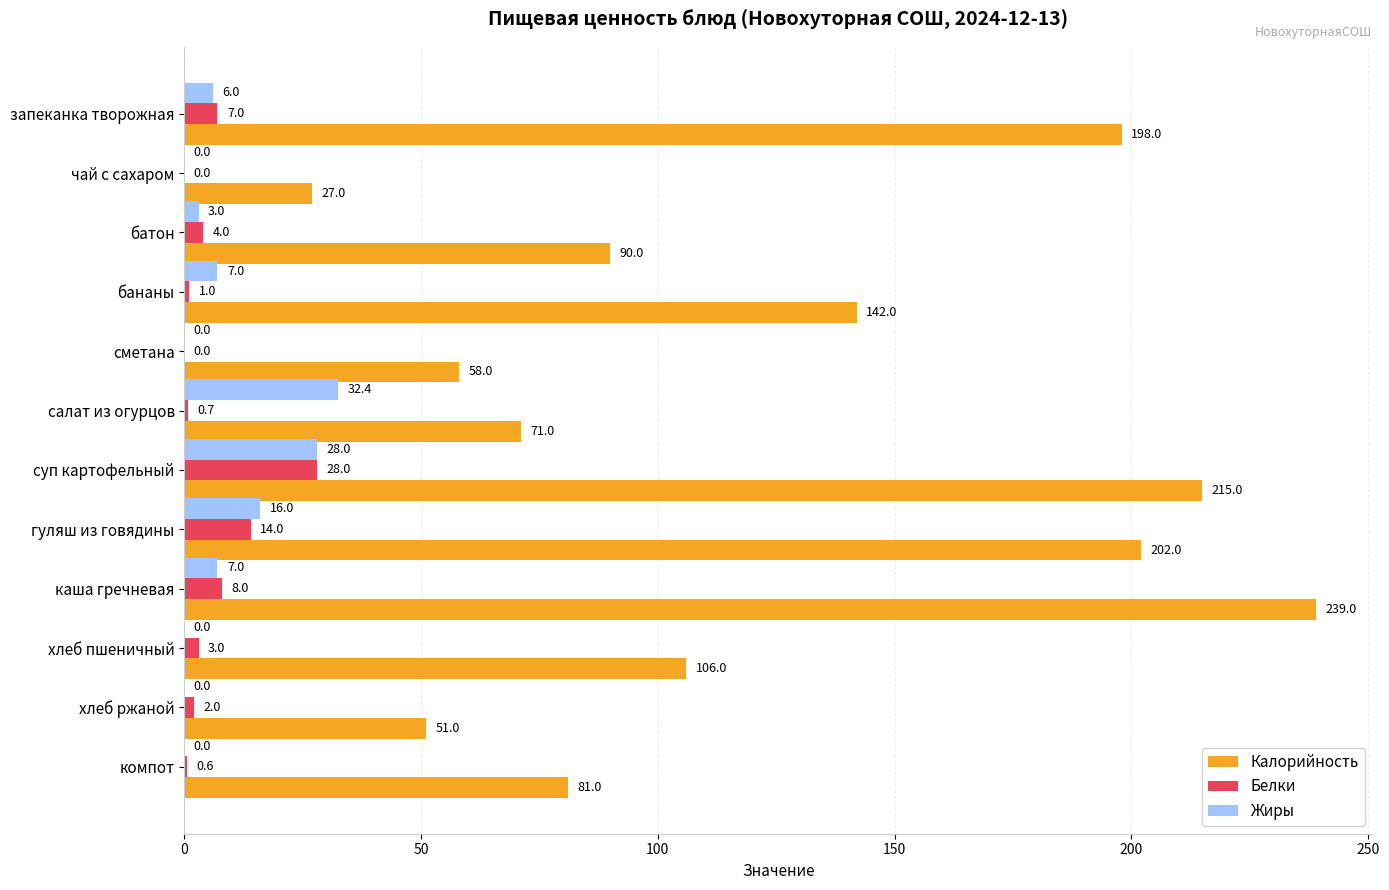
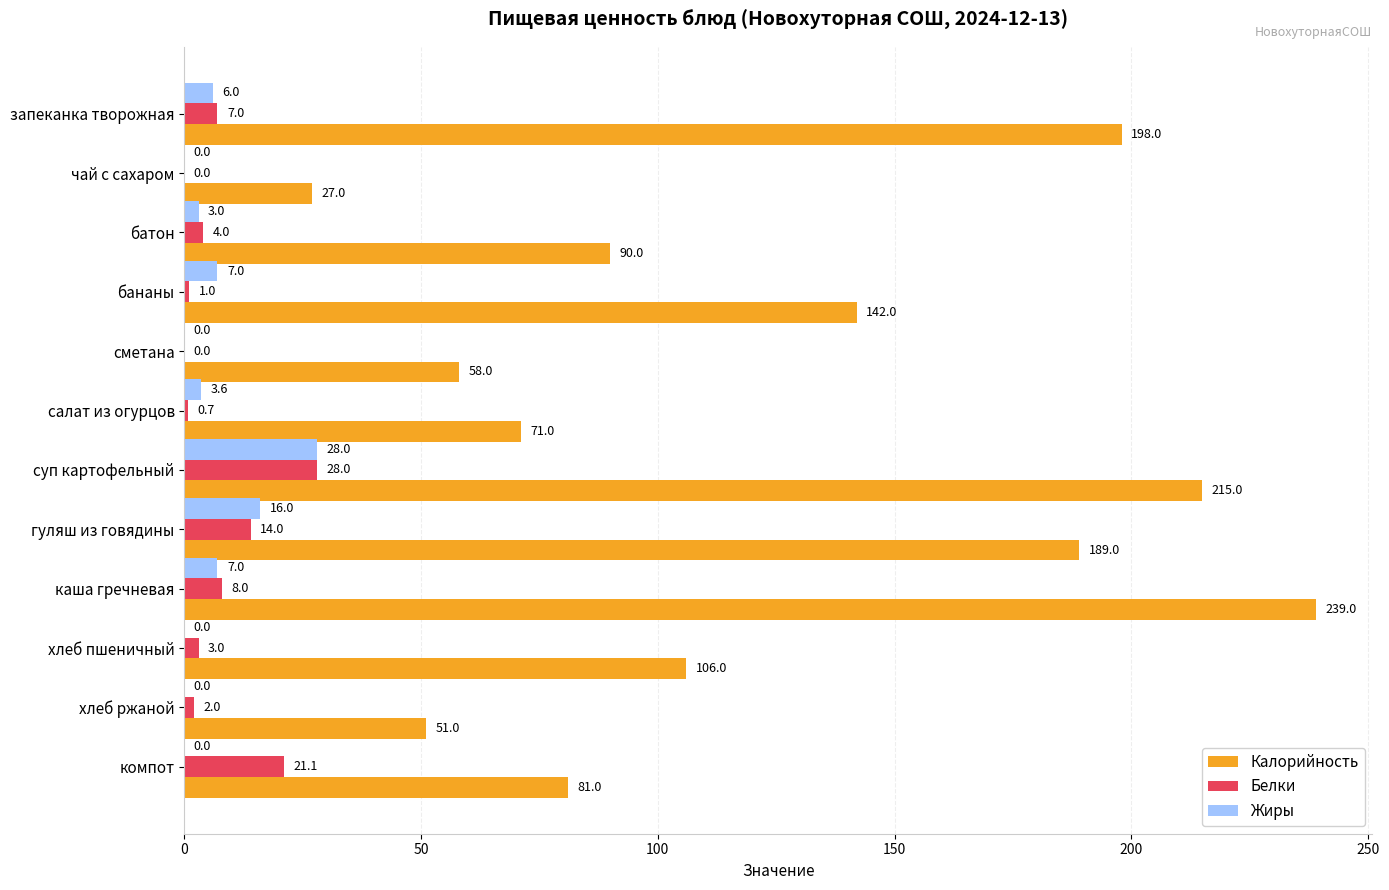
Жиры, салат из огурцов: 32.4 -> 3.6
Калорийность, гуляш из говядины: 202.0 -> 189.0
Белки, компот: 0.6 -> 21.1
